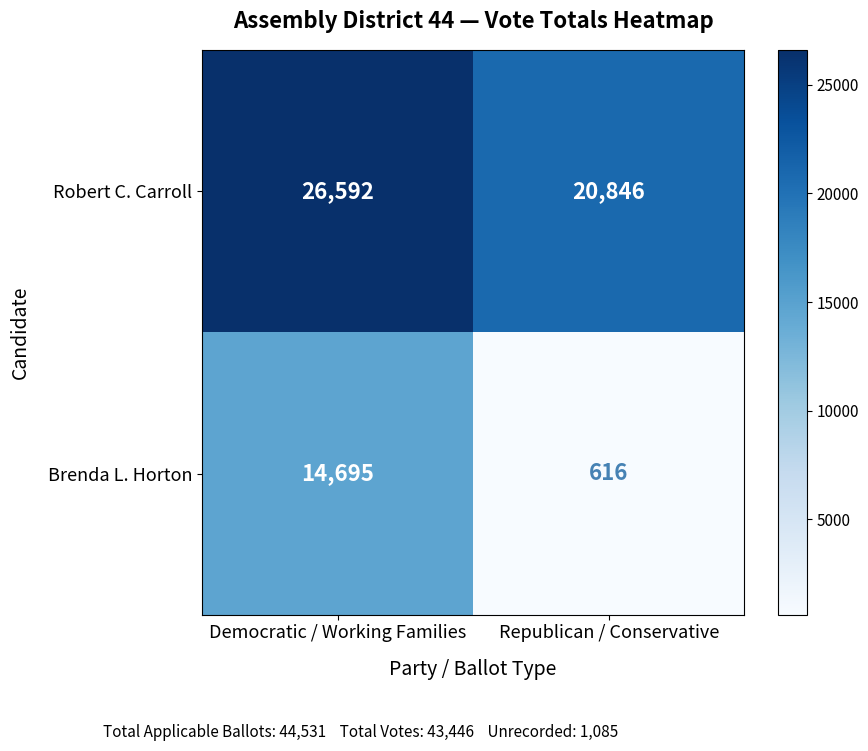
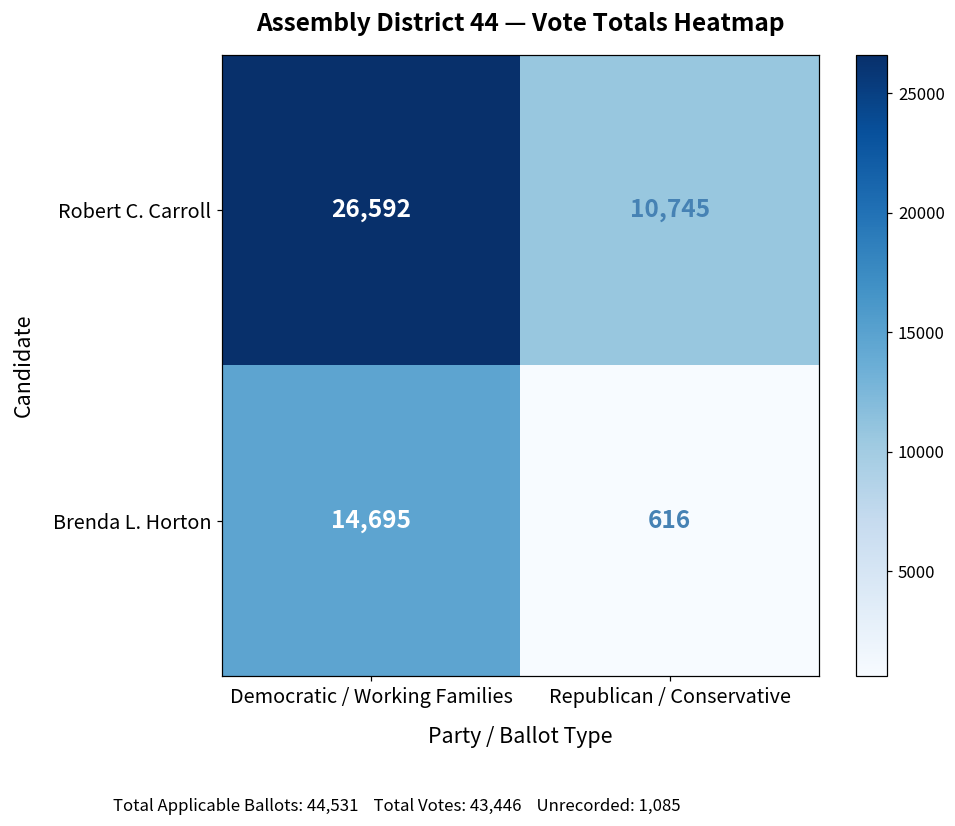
Robert C. Carroll, Republican / Conservative: 20,846 -> 10,745
